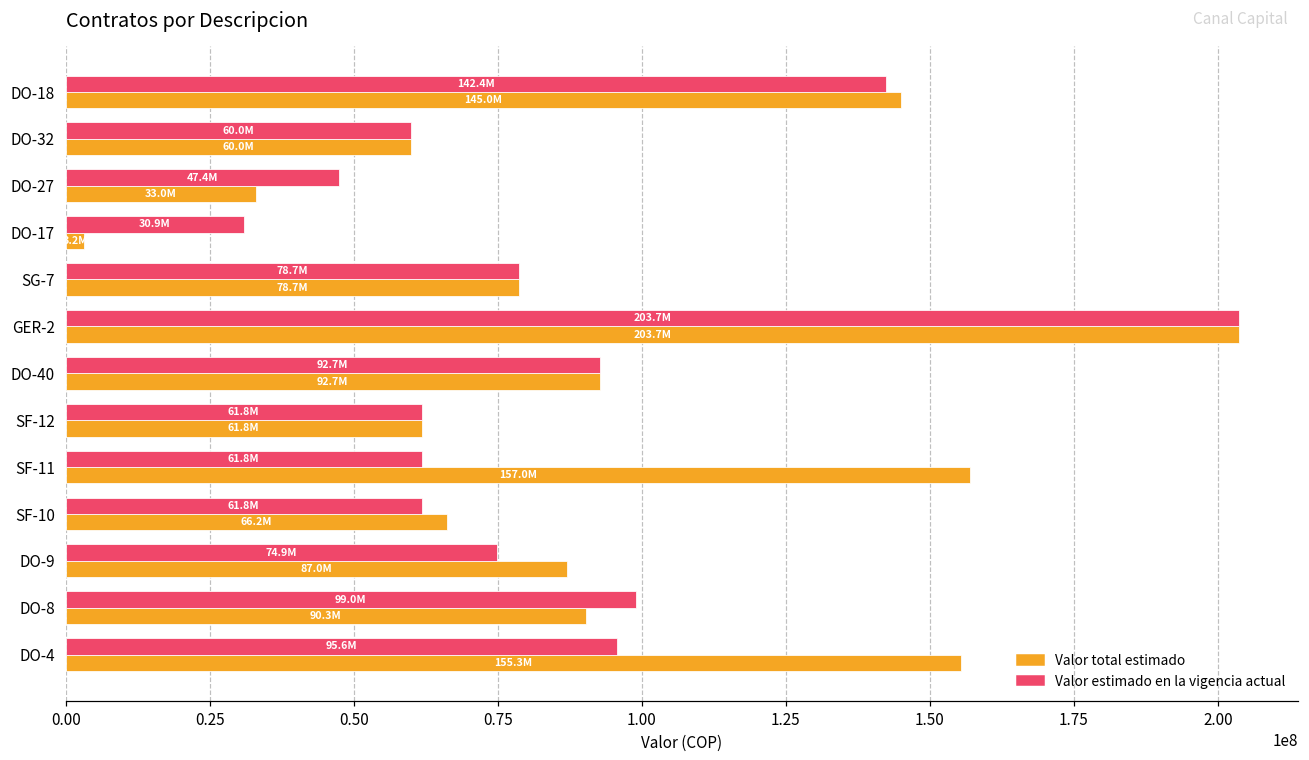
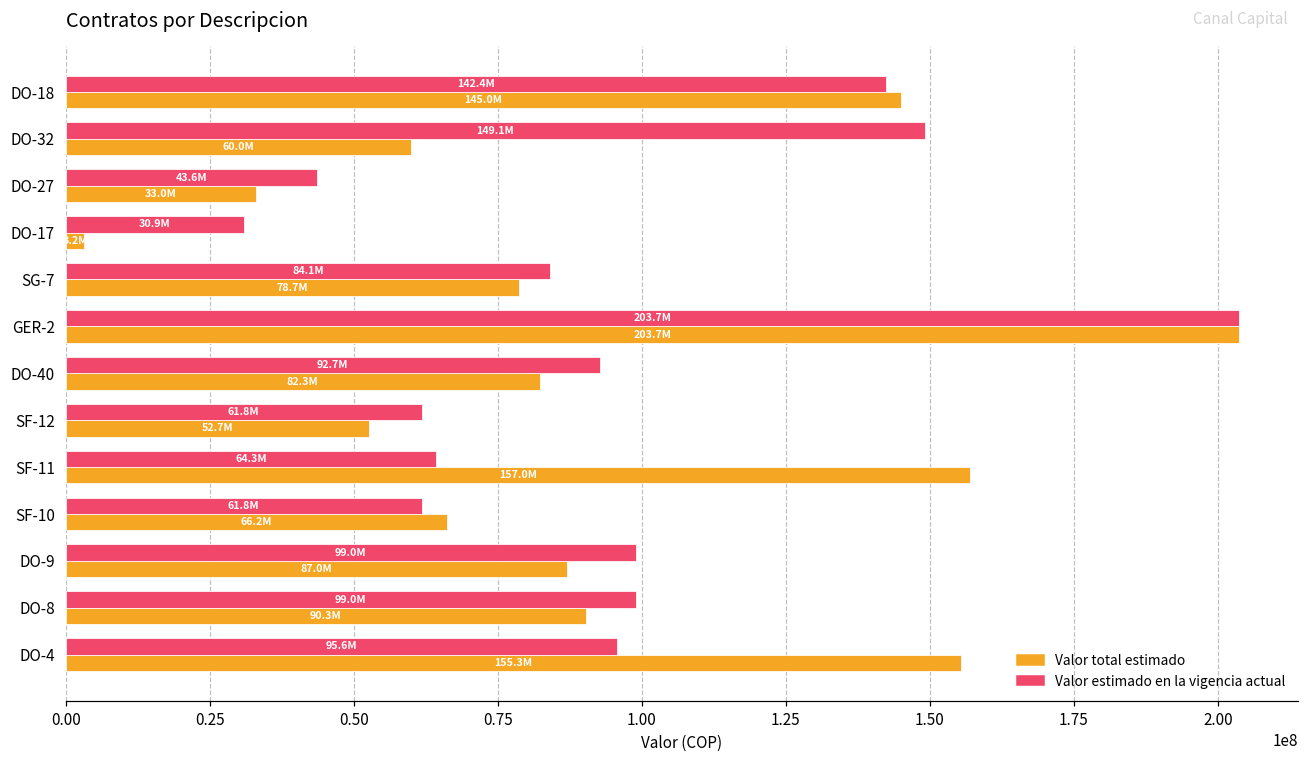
Valor estimado en la vigencia actual, DO-32: 60.0M -> 149.1M
Valor estimado en la vigencia actual, DO-27: 47.4M -> 43.6M
Valor estimado en la vigencia actual, SG-7: 78.7M -> 84.1M
Valor total estimado, DO-40: 92.7M -> 82.3M
Valor total estimado, SF-12: 61.8M -> 52.7M
Valor estimado en la vigencia actual, SF-11: 61.8M -> 64.3M
Valor estimado en la vigencia actual, DO-9: 74.9M -> 99.0M
